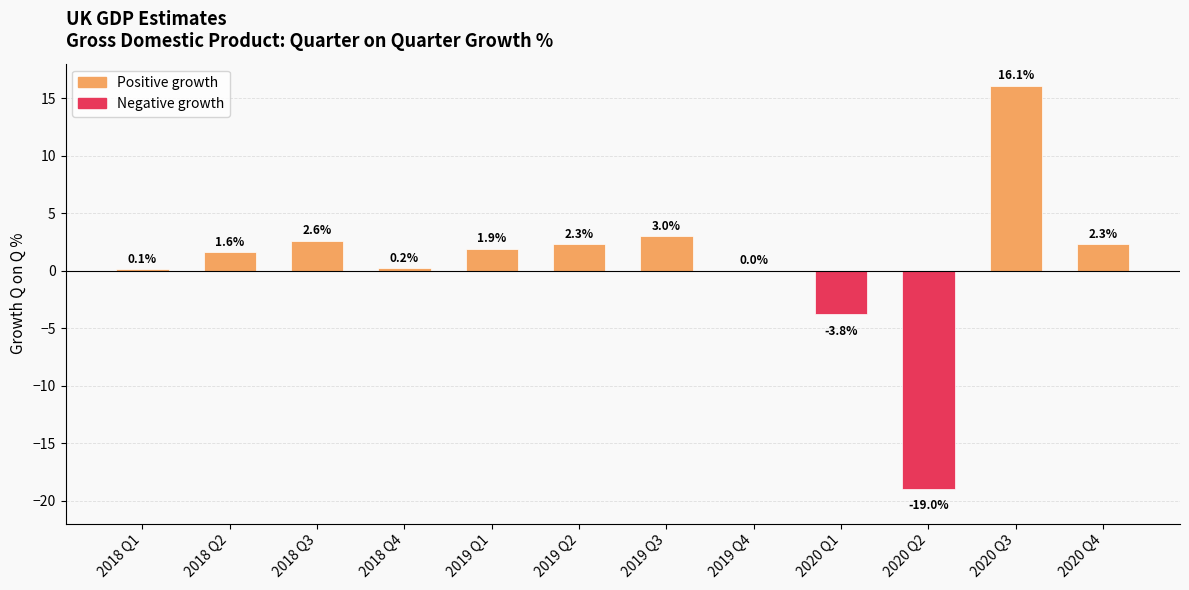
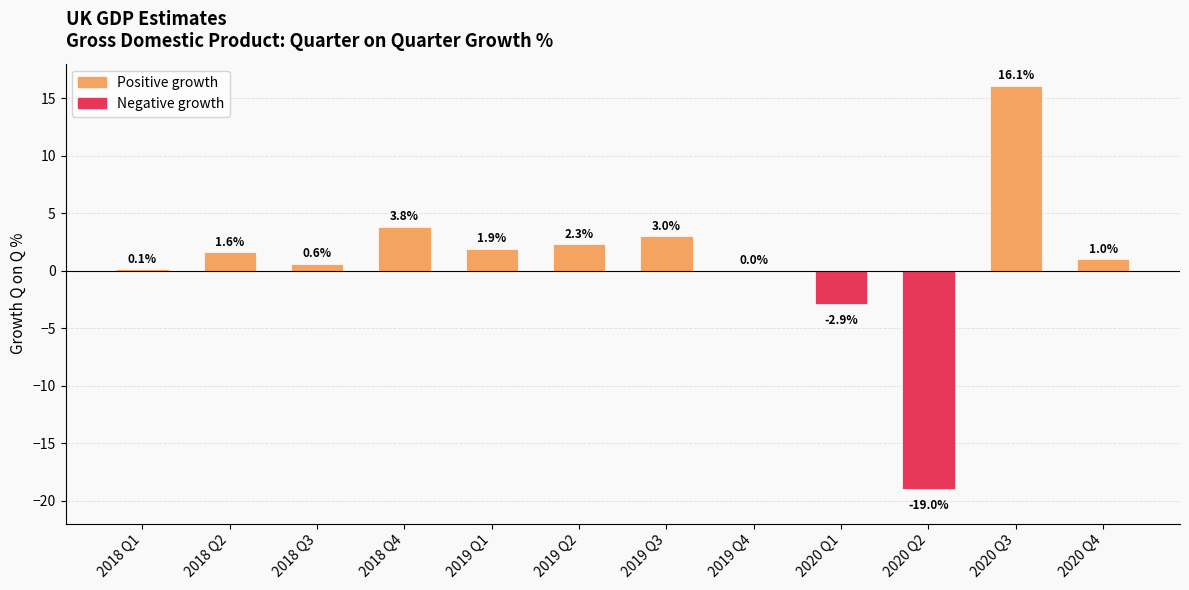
2018 Q3: 2.6% -> 0.6%
2018 Q4: 0.2% -> 3.8%
2020 Q1: -3.8% -> -2.9%
2020 Q4: 2.3% -> 1.0%
